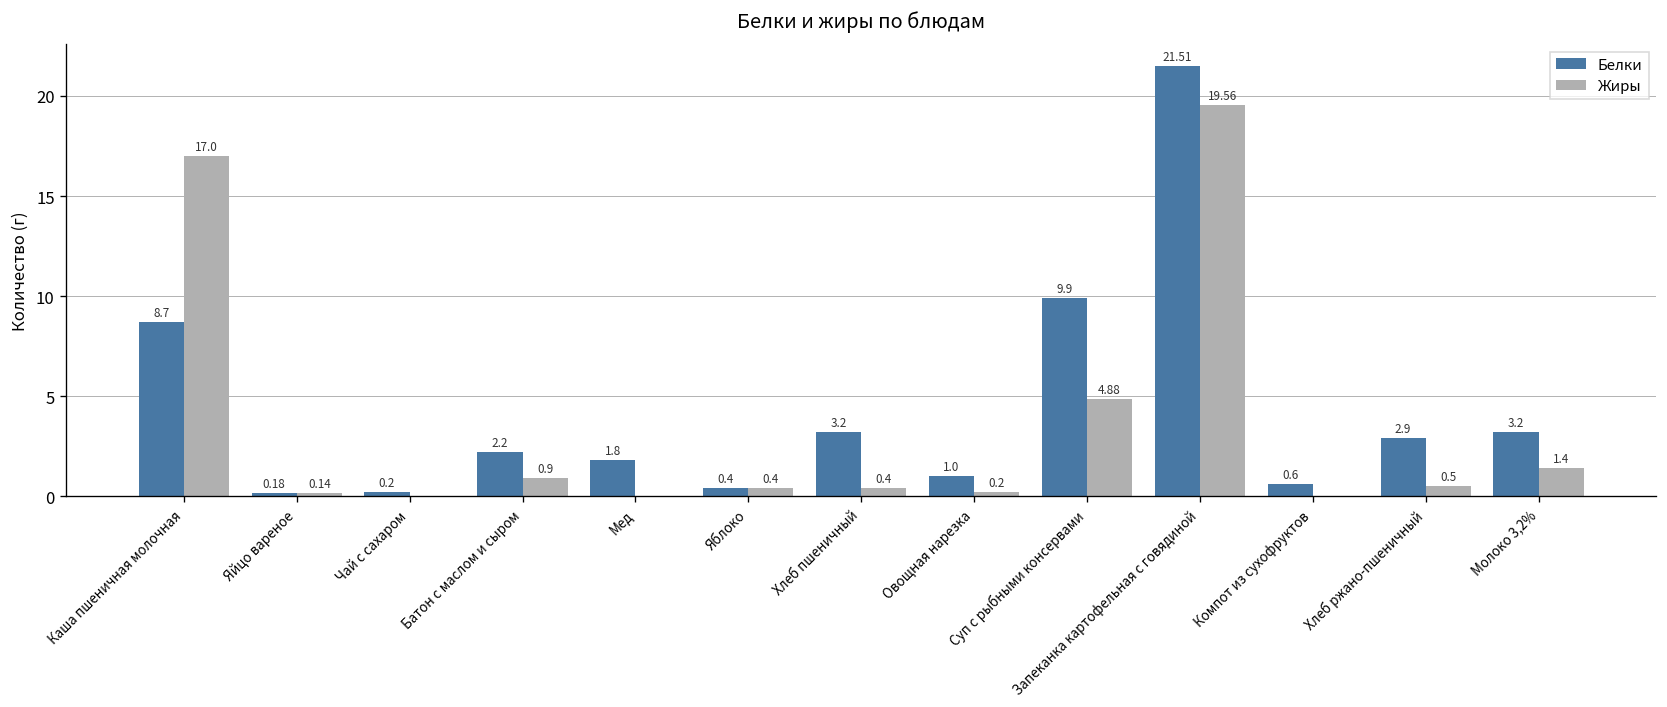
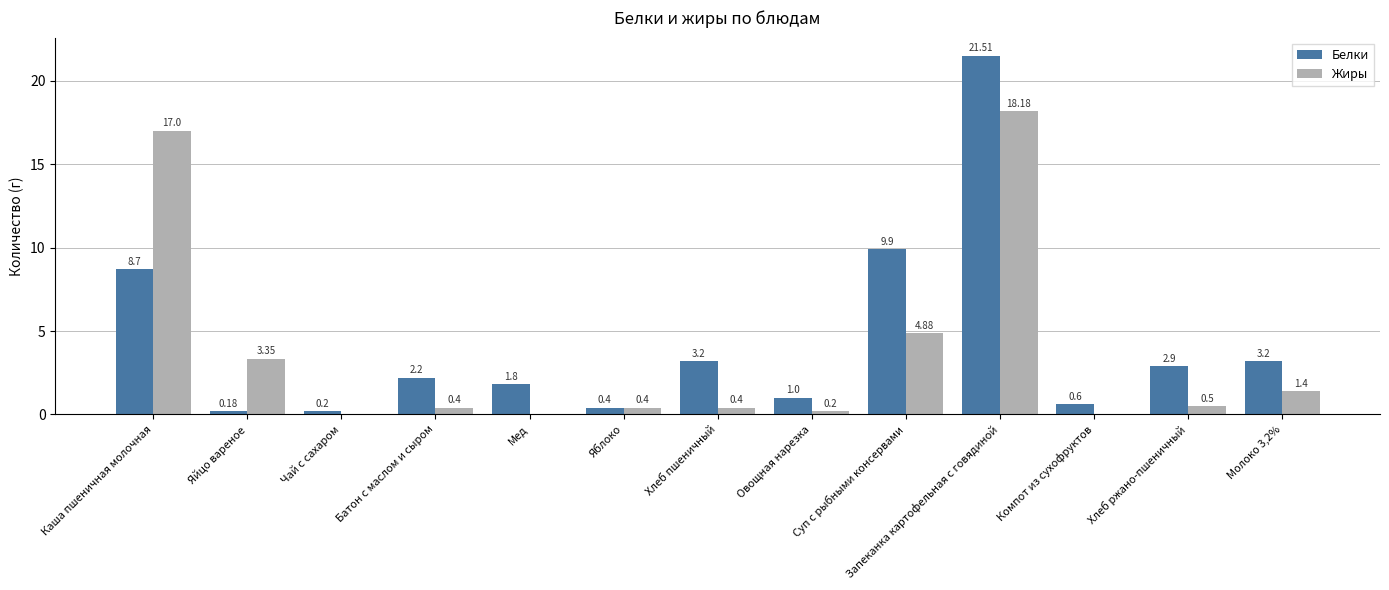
Жиры, Яйцо вареное: 0.14 -> 3.35
Жиры, Батон с маслом и сыром: 0.9 -> 0.4
Жиры, Запеканка картофельная с говядиной: 19.56 -> 18.18
